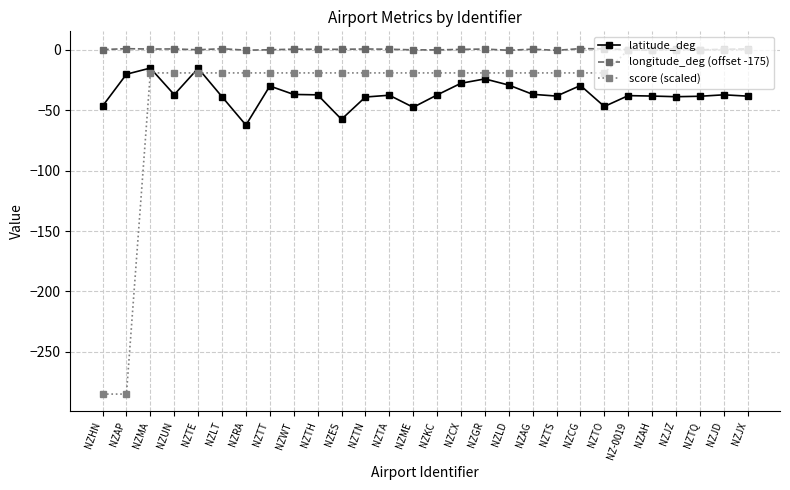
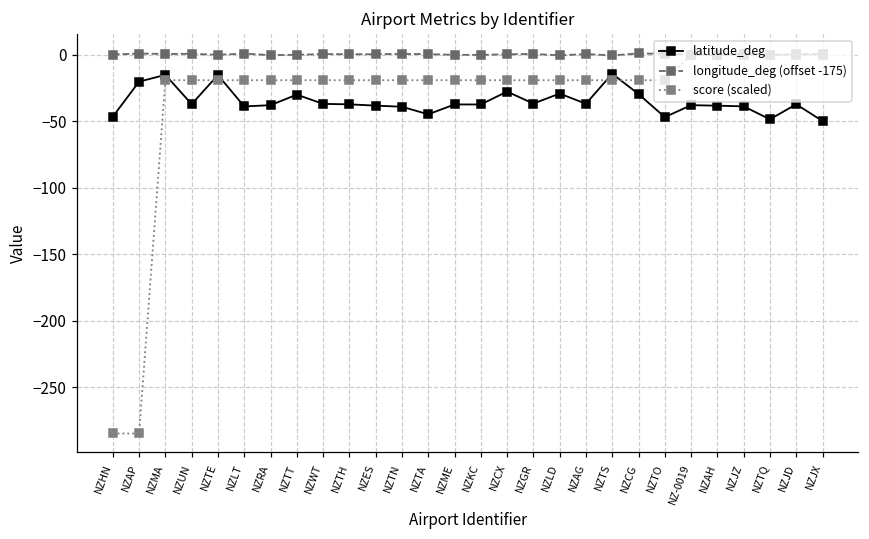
latitude_deg, NZRA: -62 -> -38
latitude_deg, NZES: -57 -> -38
latitude_deg, NZTA: -37 -> -45
latitude_deg, NZME: -47 -> -37
latitude_deg, NZGR: -24 -> -37
latitude_deg, NZTS: -38 -> -14
latitude_deg, NZTQ: -38 -> -48
latitude_deg, NZJX: -38 -> -50
